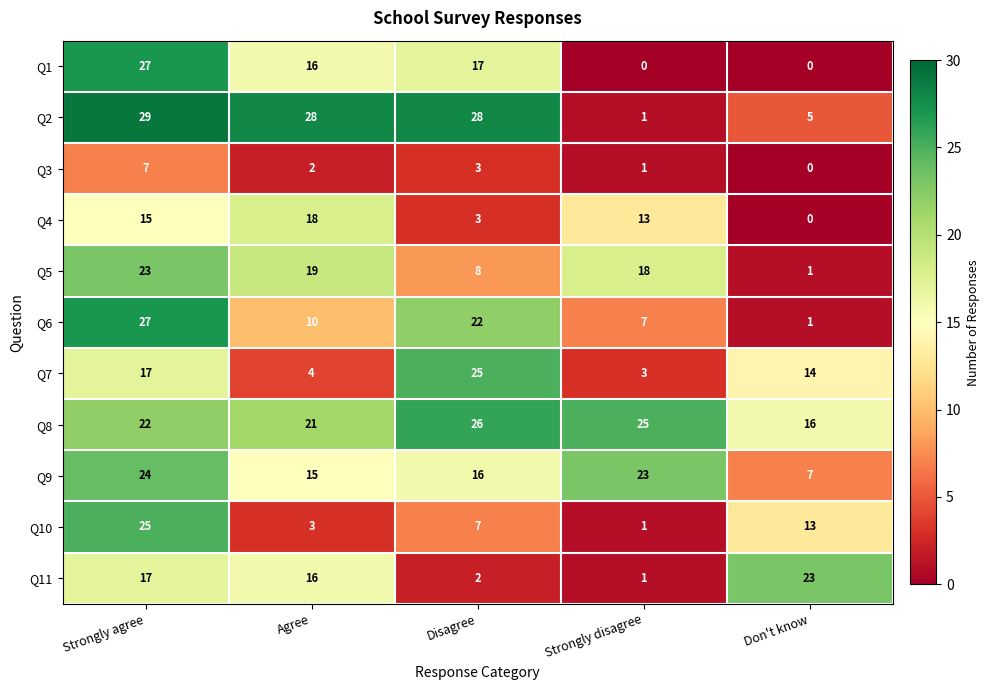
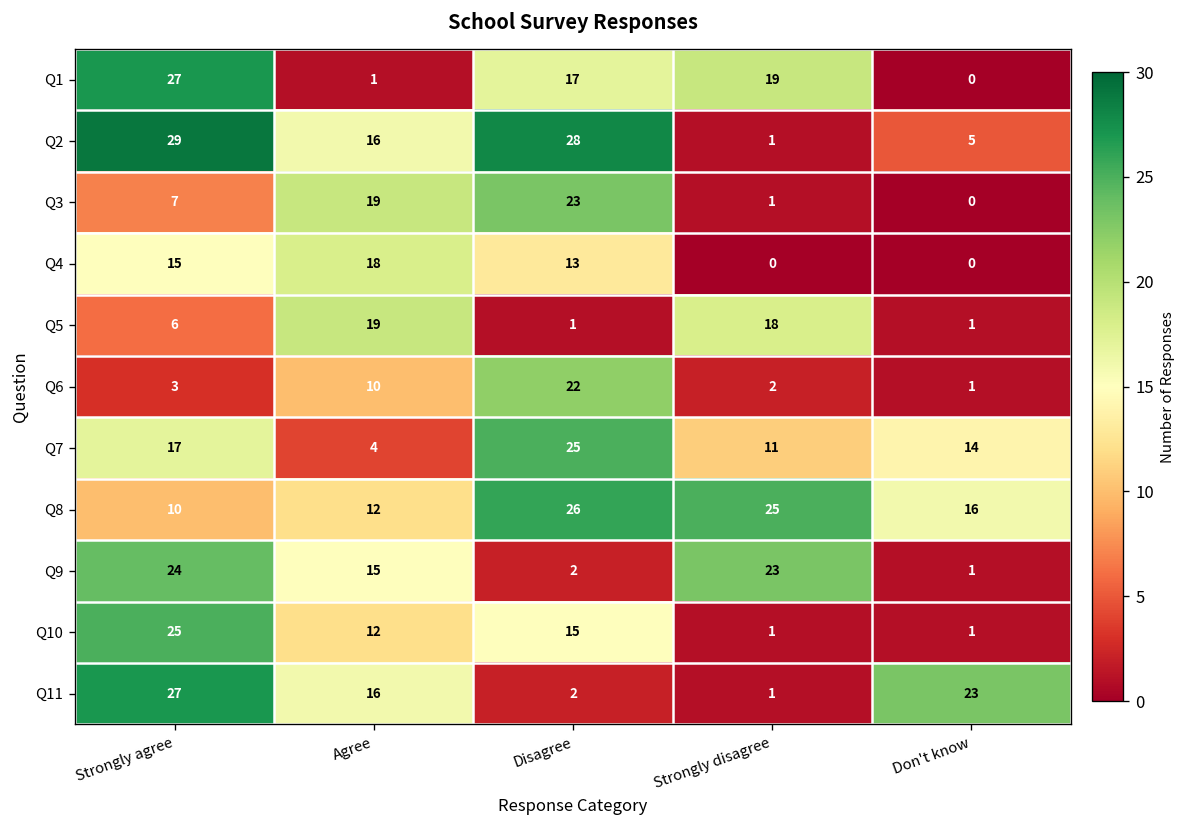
Q1, Agree: 16 -> 1
Q1, Strongly disagree: 0 -> 19
Q2, Agree: 28 -> 16
Q3, Agree: 2 -> 19
Q3, Disagree: 3 -> 23
Q4, Disagree: 3 -> 13
Q4, Strongly disagree: 13 -> 0
Q5, Strongly agree: 23 -> 6
Q5, Disagree: 8 -> 1
Q6, Strongly agree: 27 -> 3
Q6, Strongly disagree: 7 -> 2
Q7, Strongly disagree: 3 -> 11
Q8, Strongly agree: 22 -> 10
Q8, Agree: 21 -> 12
Q9, Disagree: 16 -> 2
Q9, Don't know: 7 -> 1
Q10, Agree: 3 -> 12
Q10, Disagree: 7 -> 15
Q10, Don't know: 13 -> 1
Q11, Strongly agree: 17 -> 27
